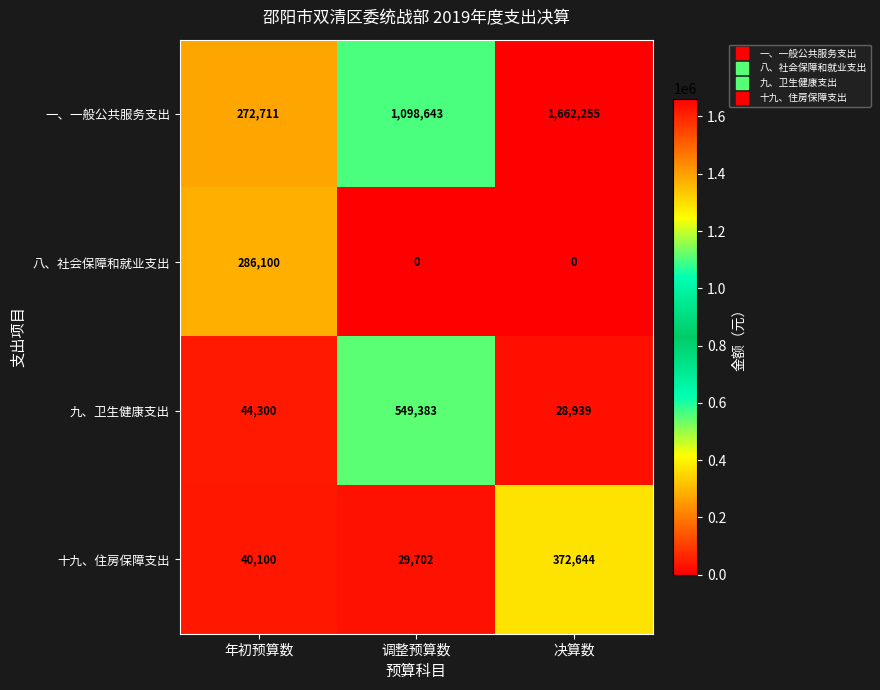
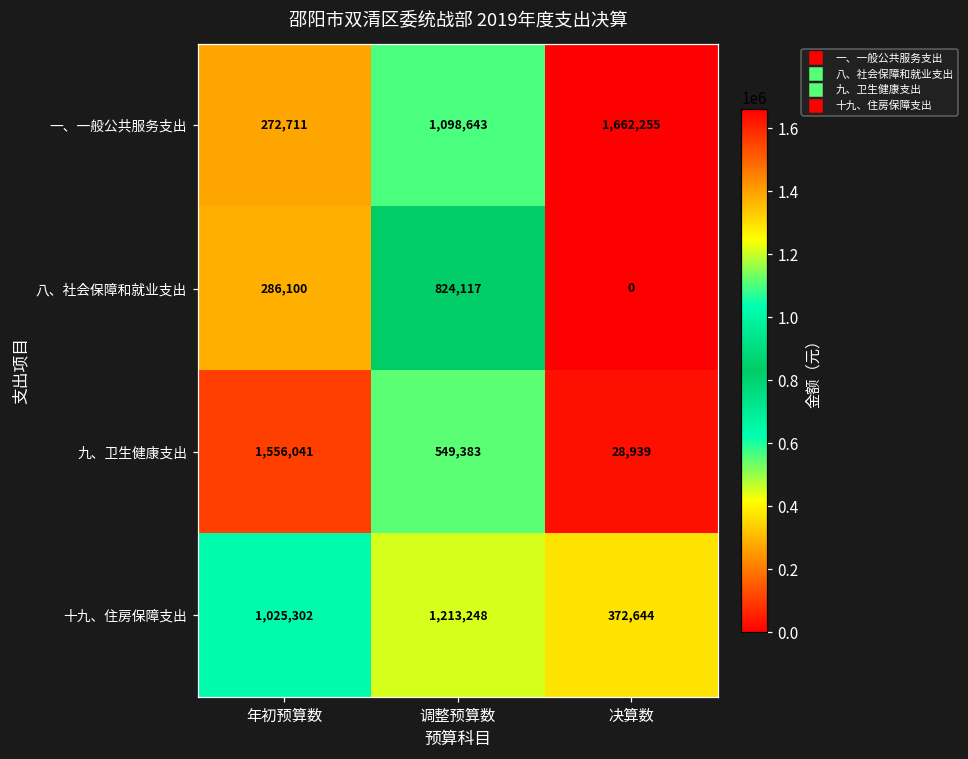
八、社会保障和就业支出, 调整预算数: 0 -> 824,117
九、卫生健康支出, 年初预算数: 44,300 -> 1,556,041
十九、住房保障支出, 年初预算数: 40,100 -> 1,025,302
十九、住房保障支出, 调整预算数: 29,702 -> 1,213,248
